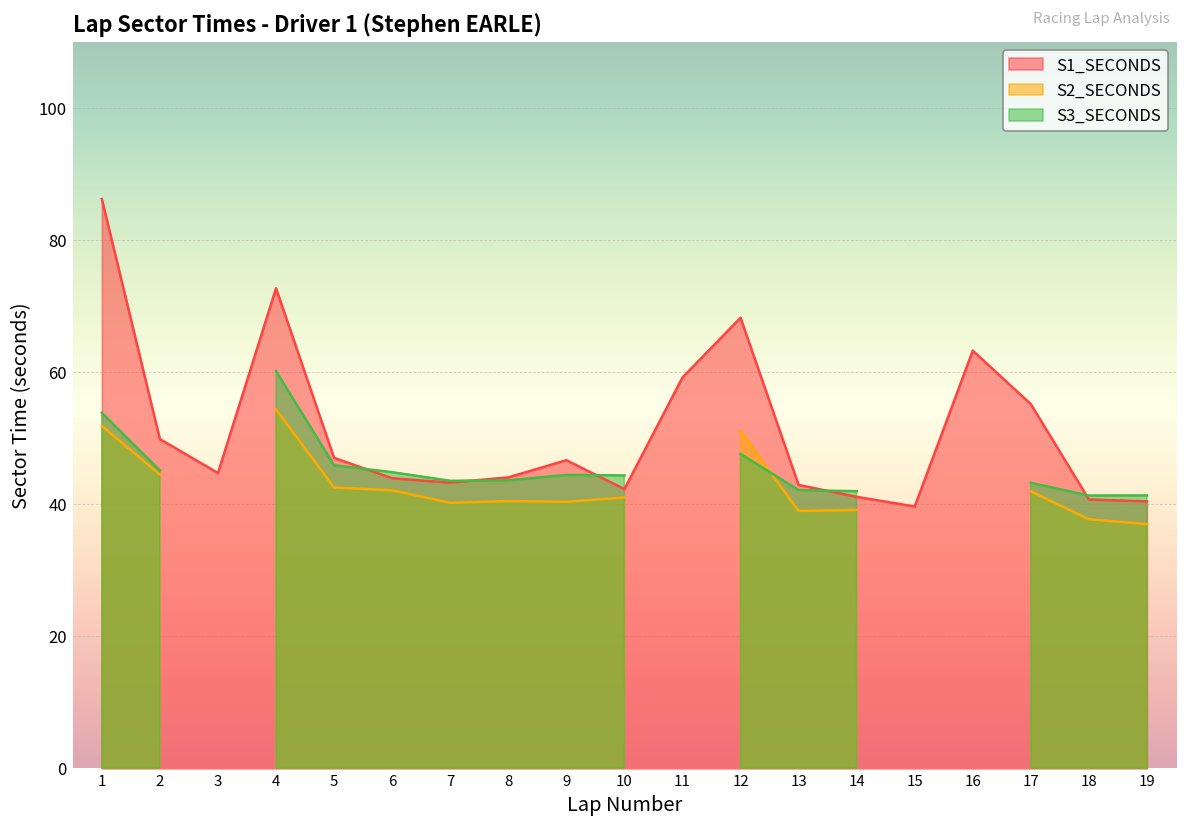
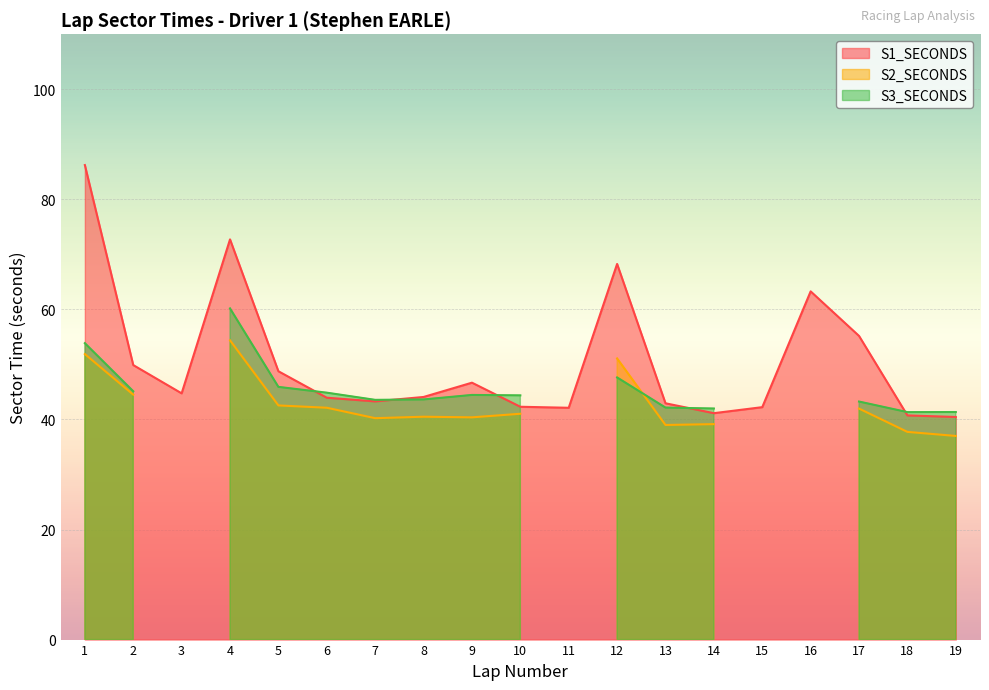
S1_SECONDS, 5: 47 -> 49
S1_SECONDS, 11: 59 -> 42
S1_SECONDS, 15: 40 -> 42
